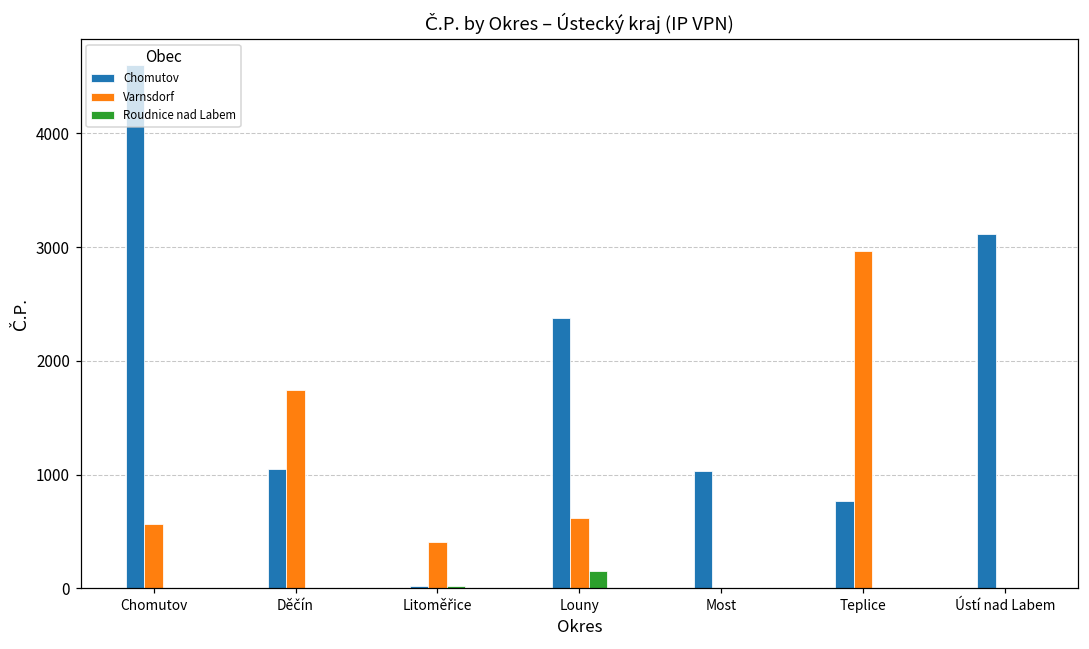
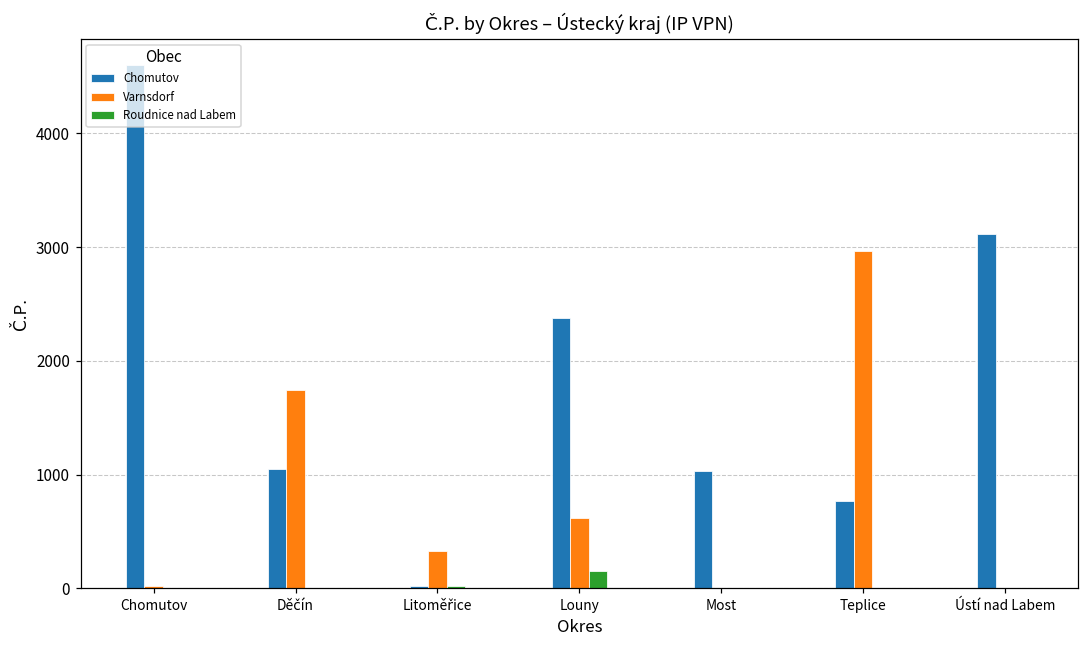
Varnsdorf, Chomutov: 570 -> 20
Varnsdorf, Litoměřice: 410 -> 330
